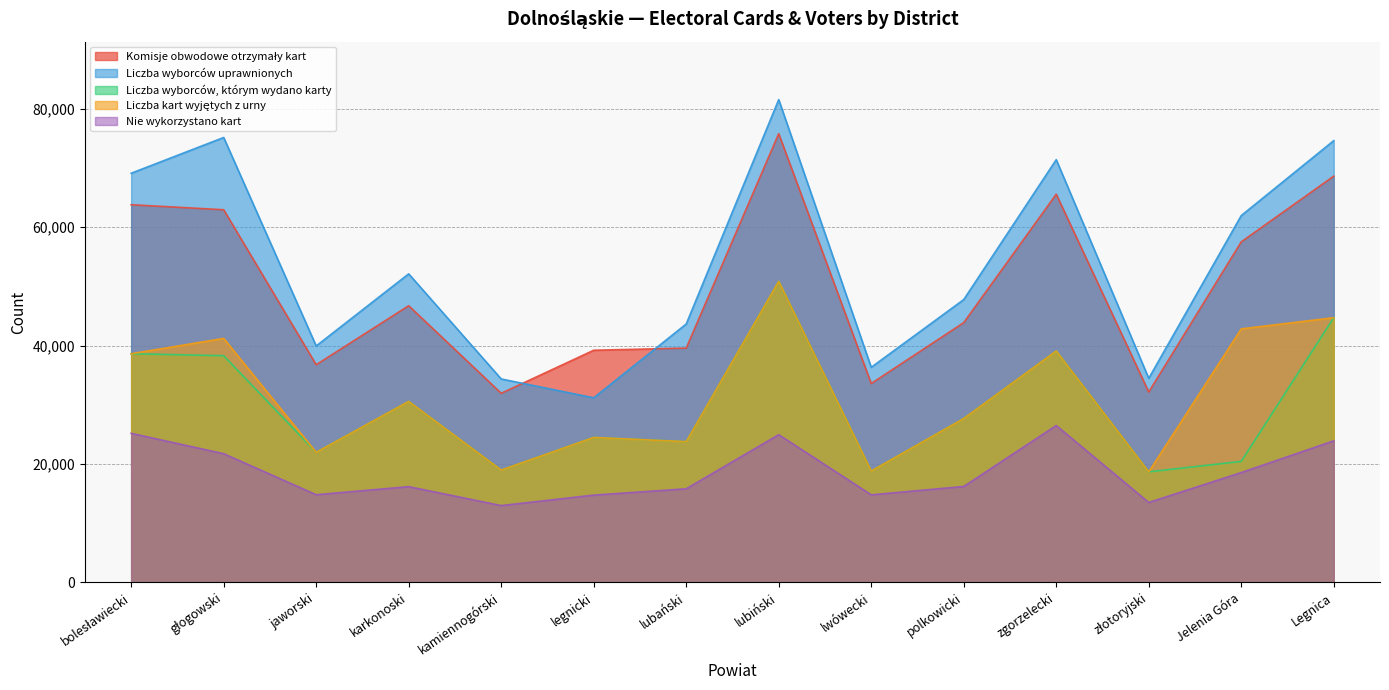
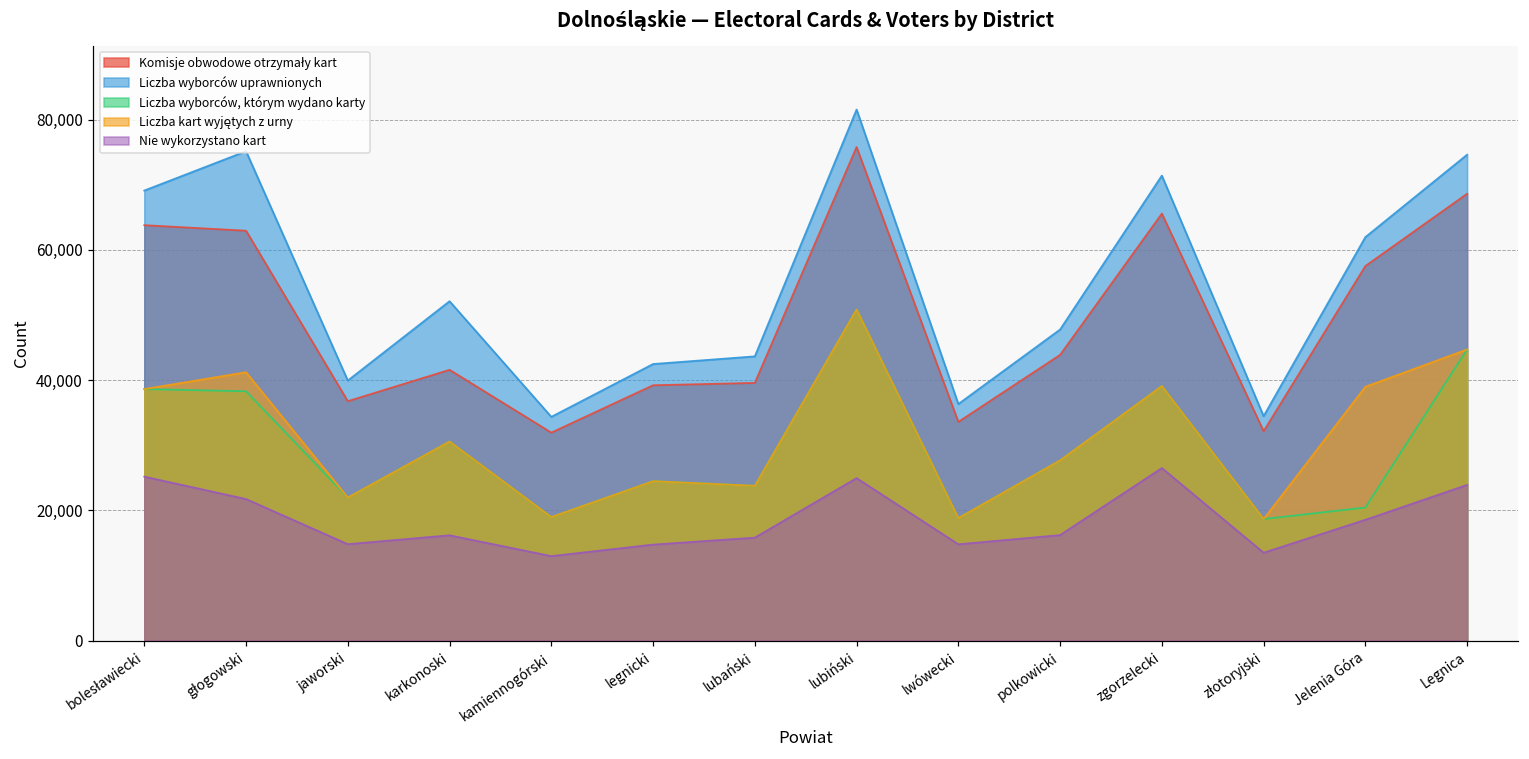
Komisje obwodowe otrzymały kart, karkonoski: 47,000 -> 42,000
Liczba wyborców uprawnionych, legnicki: 31,000 -> 42,000
Liczba kart wyjętych z urny, Jelenia Góra: 43,000 -> 39,000
